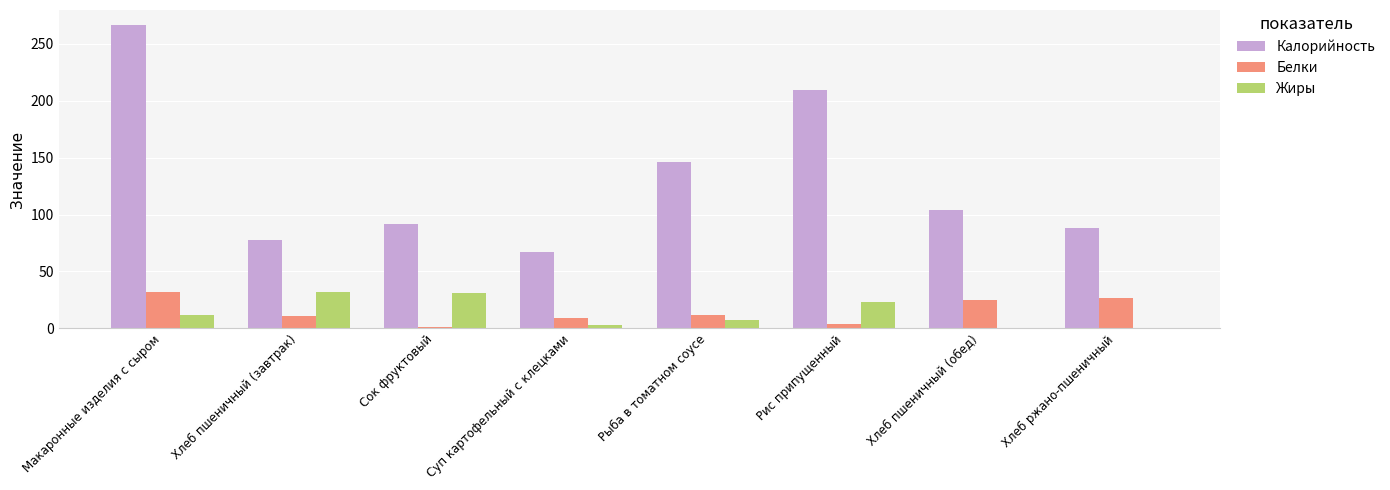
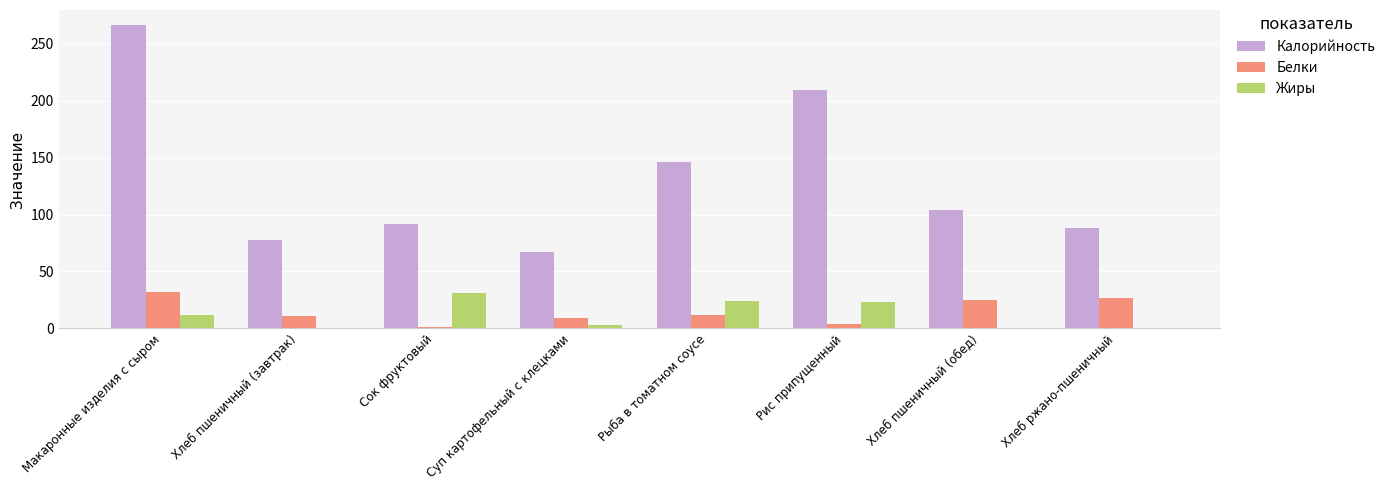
Жиры, Хлеб пшеничный (завтрак): 32 -> 0
Жиры, Рыба в томатном соусе: 7 -> 24
